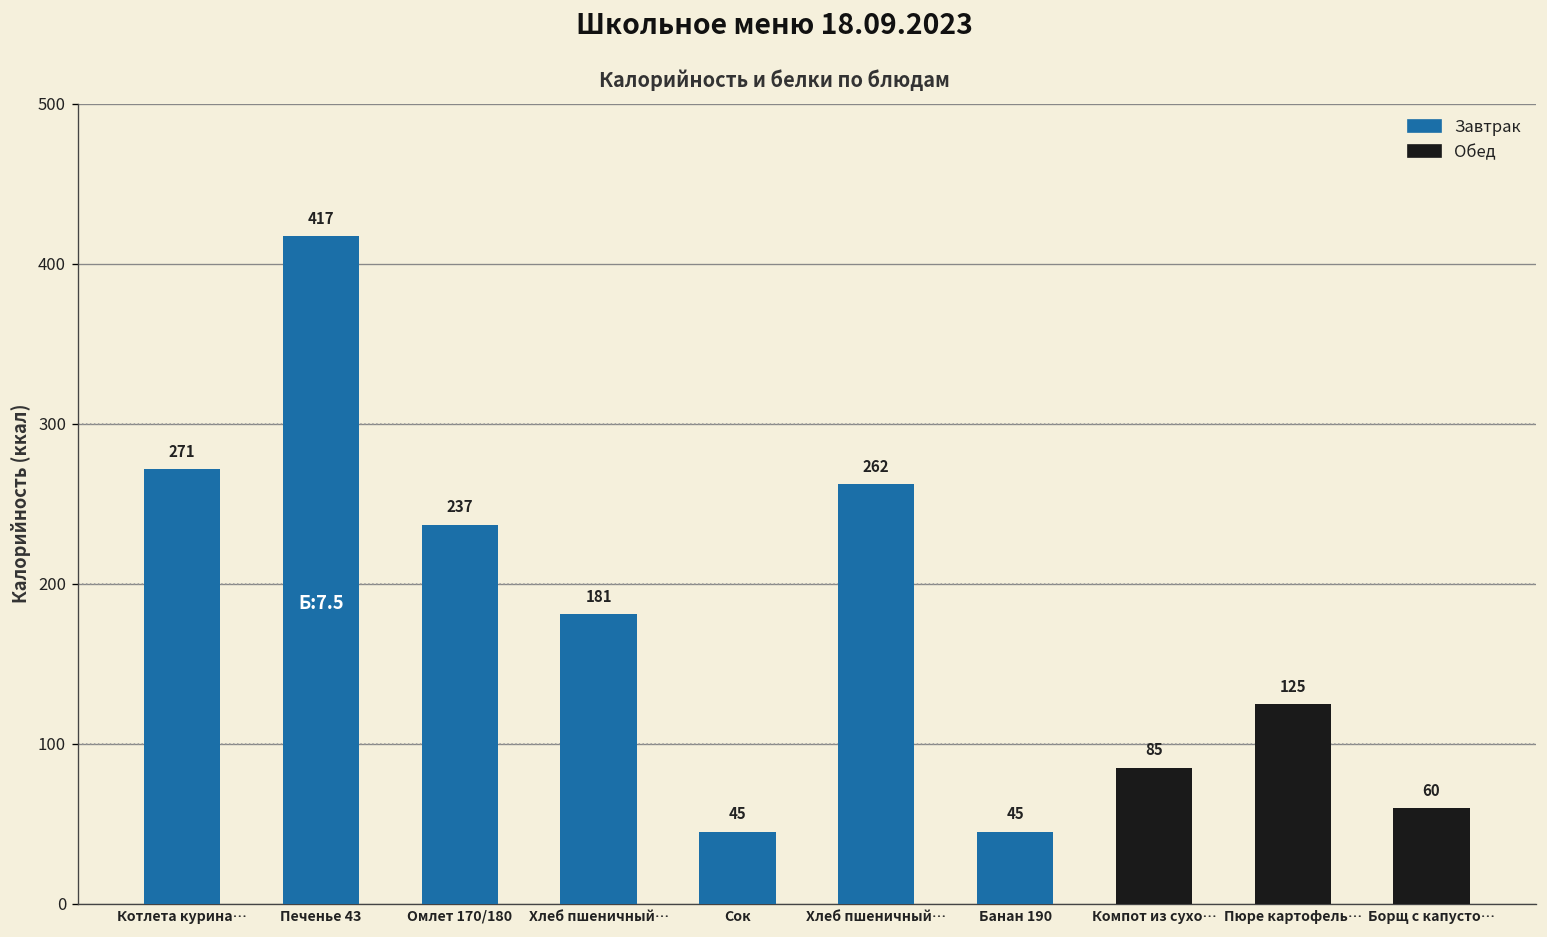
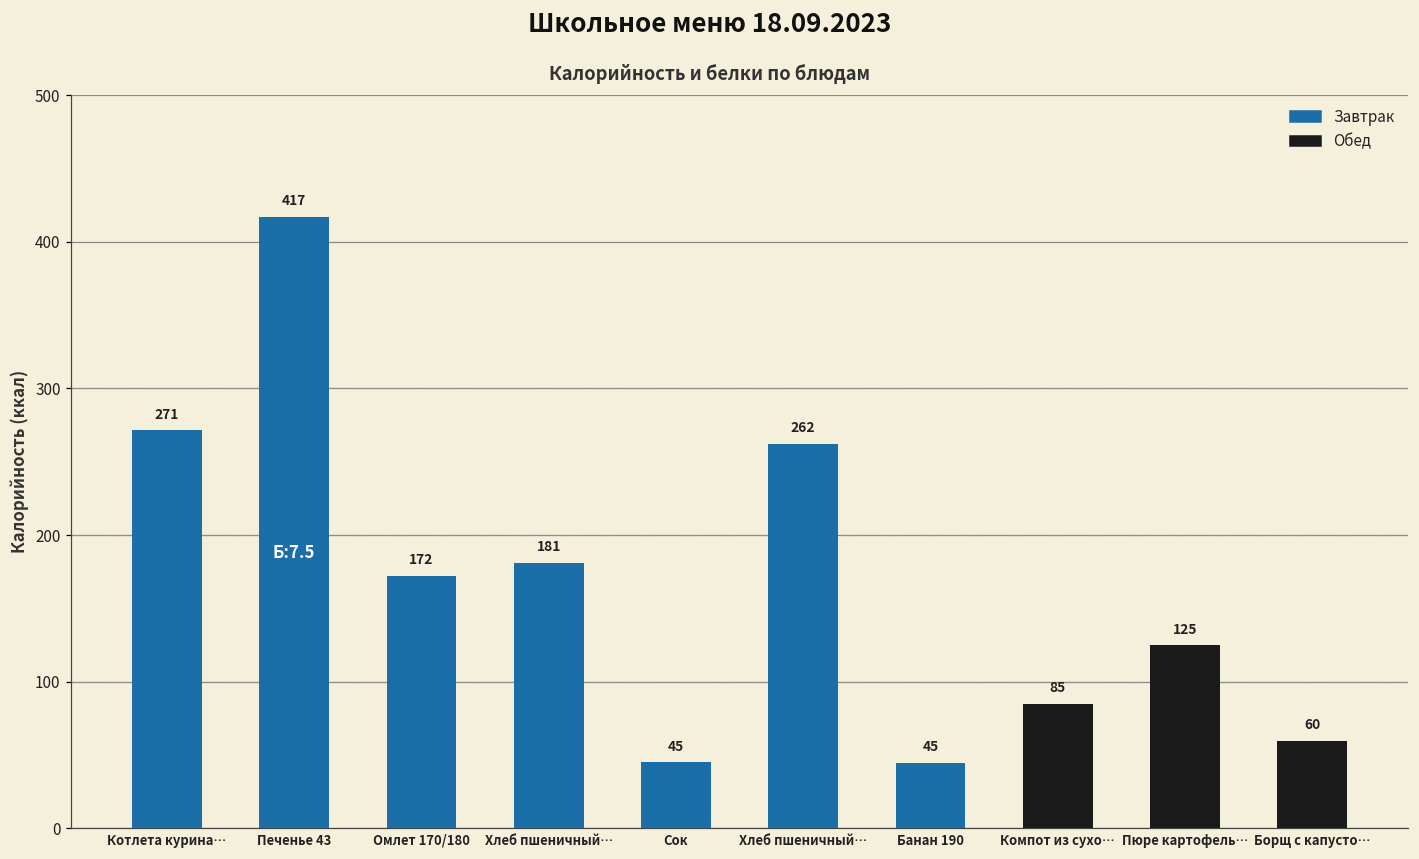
Омлет 170/180: 237 -> 172
